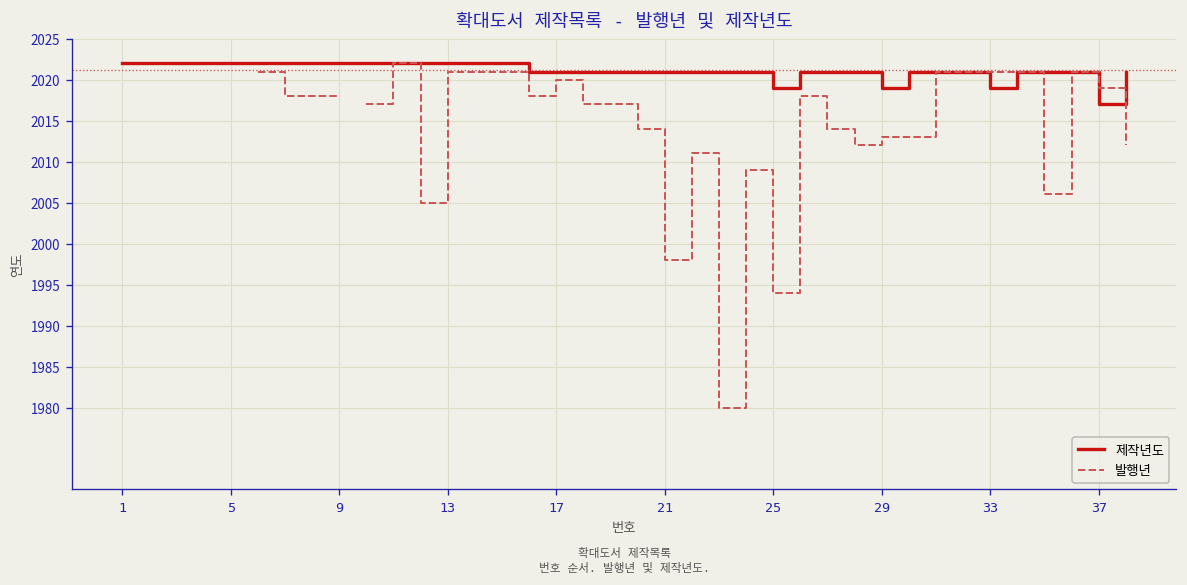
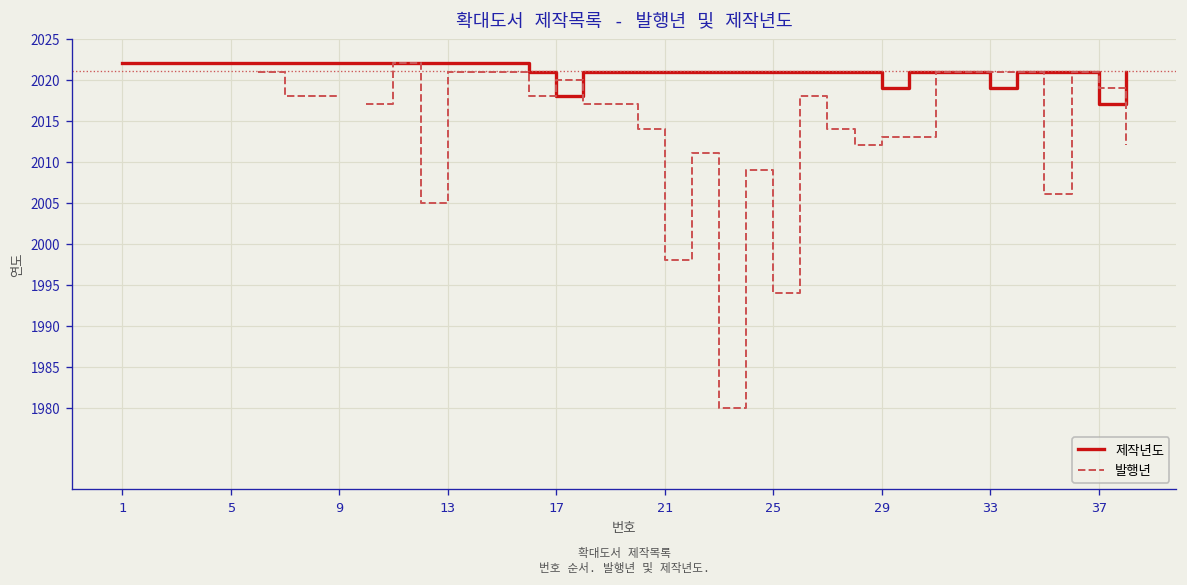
제작년도, 17: 2021 -> 2018
제작년도, 25: 2019 -> 2021
